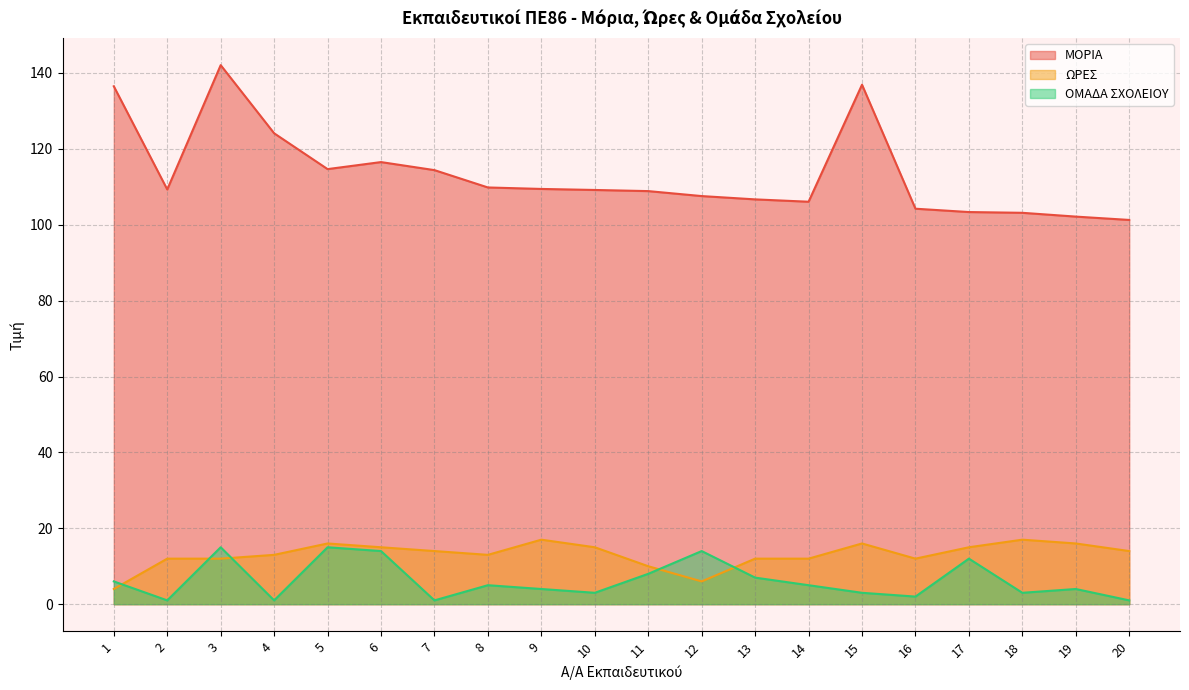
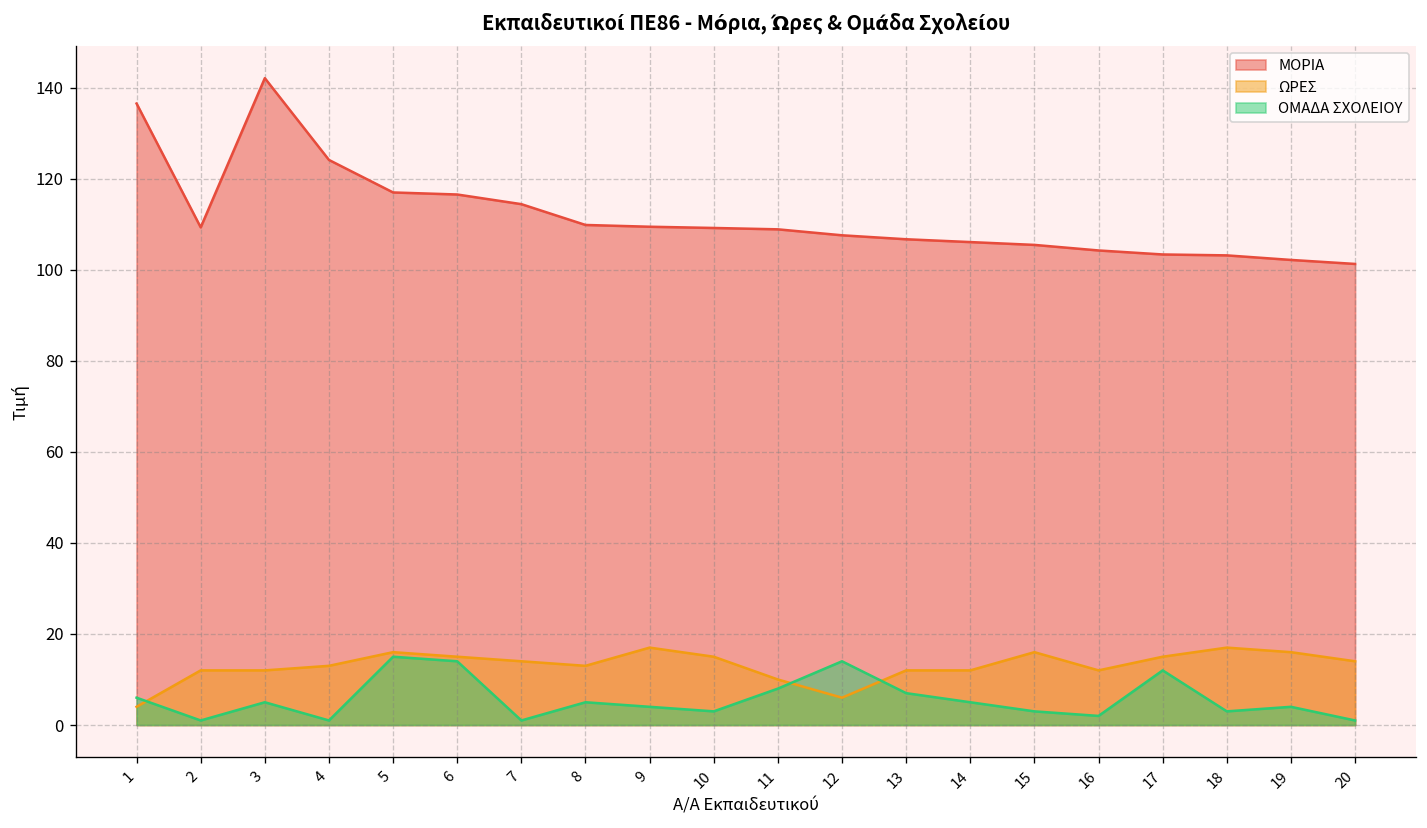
ΟΜΑΔΑ ΣΧΟΛΕΙΟΥ, 3: 15 -> 5
ΜΟΡΙΑ, 5: 115 -> 117
ΜΟΡΙΑ, 15: 137 -> 105
